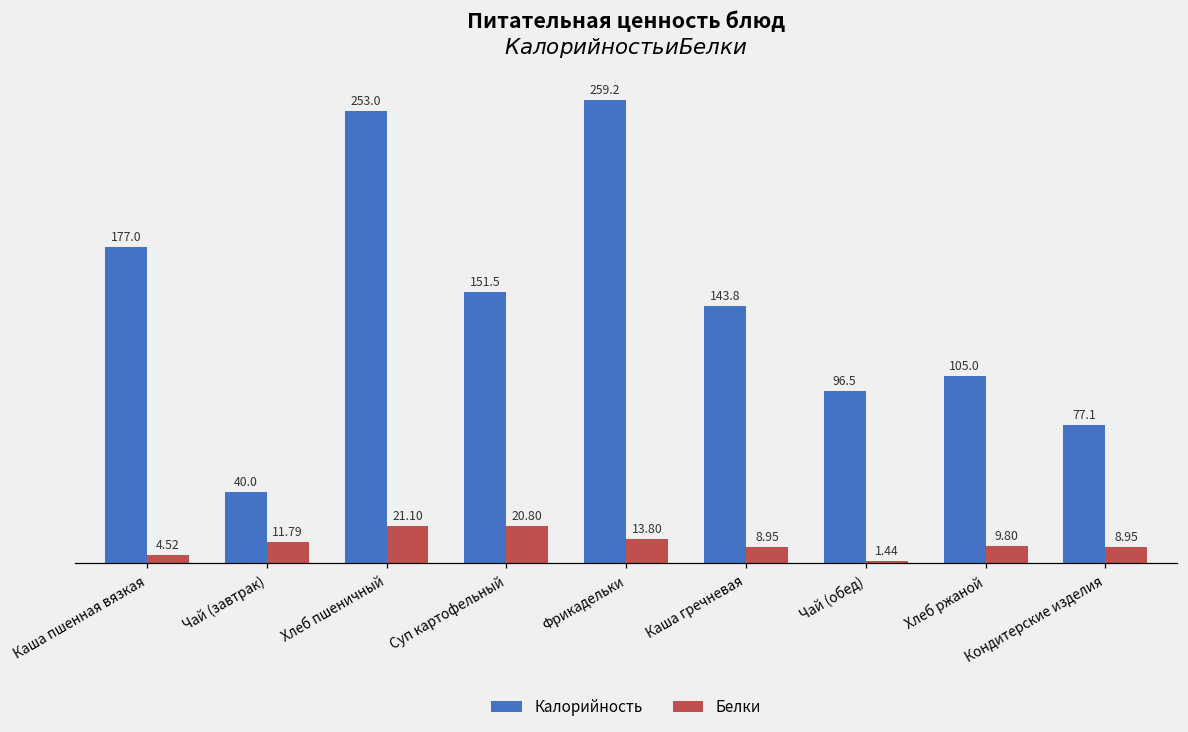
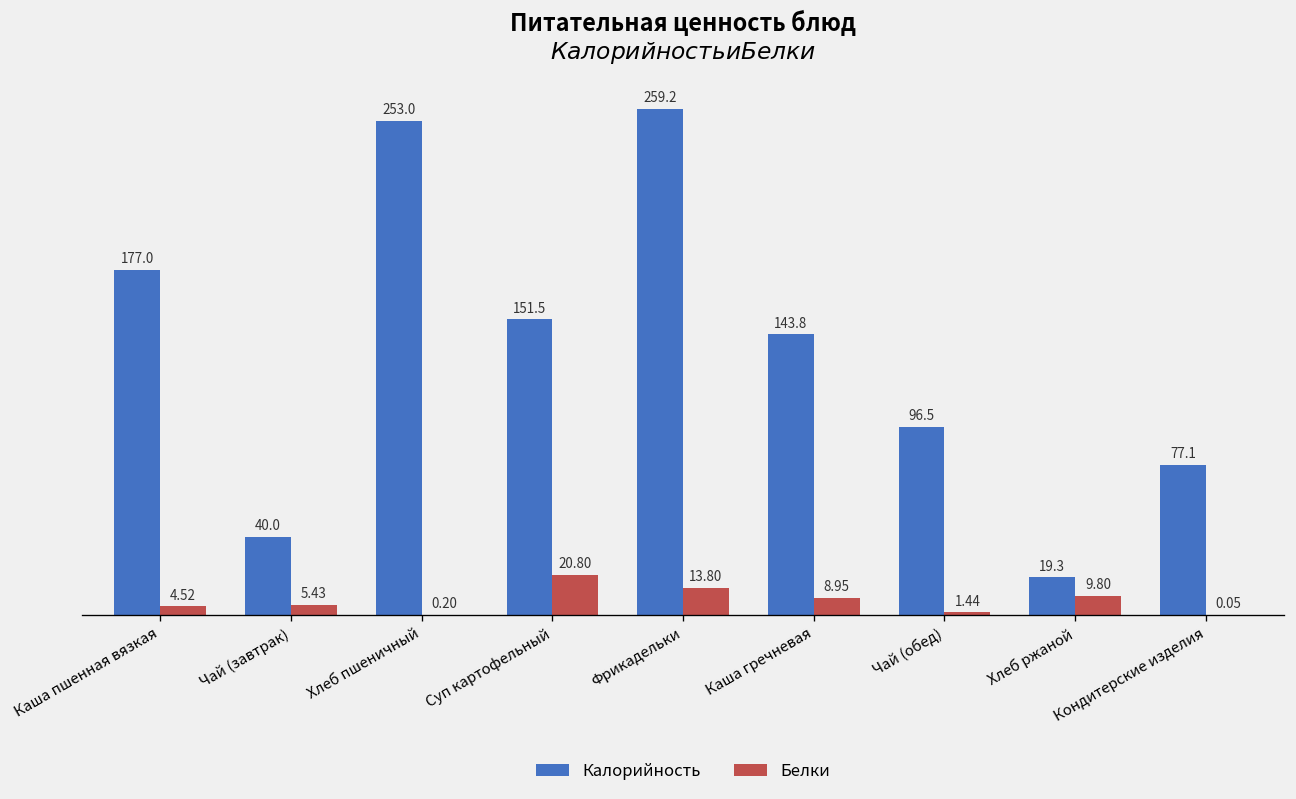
Белки, Чай (завтрак): 11.79 -> 5.43
Белки, Хлеб пшеничный: 21.10 -> 0.20
Калорийность, Хлеб ржаной: 105.0 -> 19.3
Белки, Кондитерские изделия: 8.95 -> 0.05
